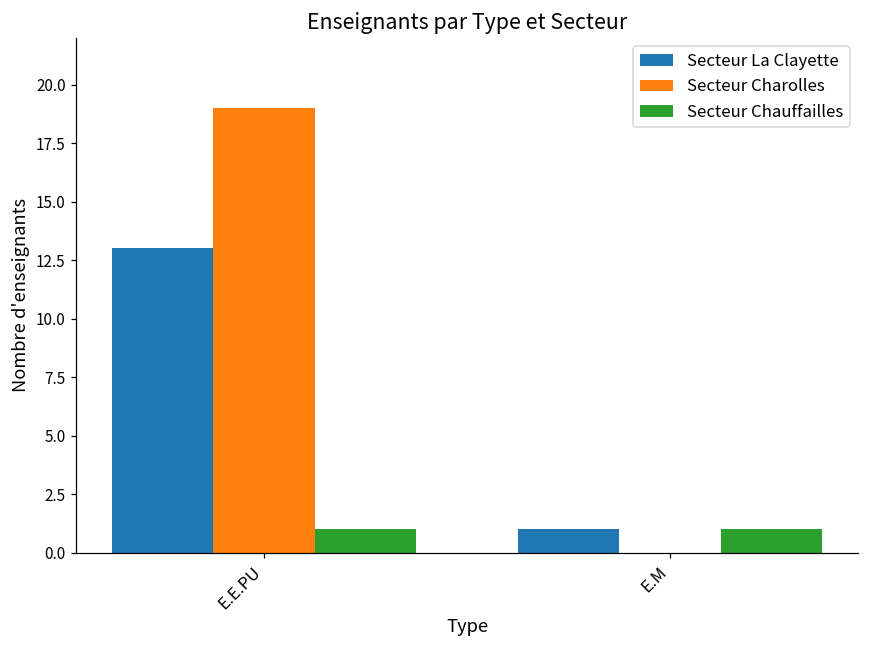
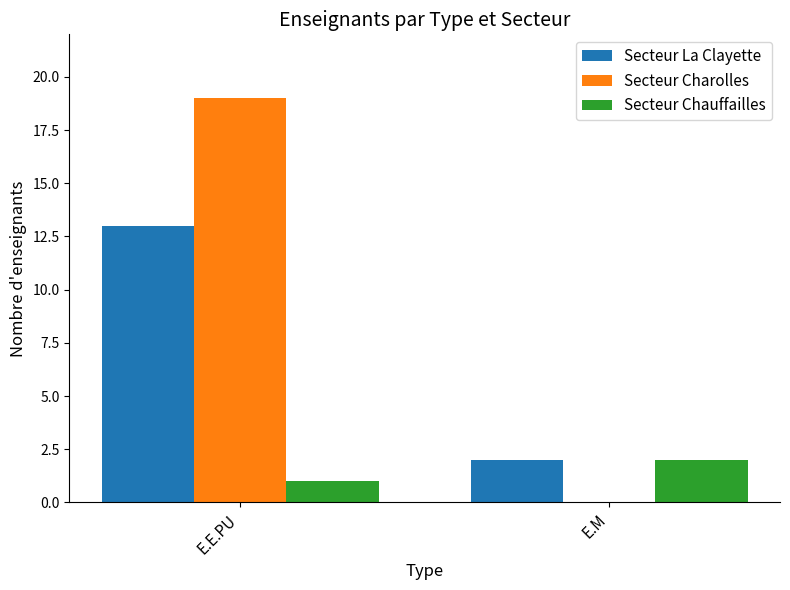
Secteur La Clayette, E.M: 1 -> 2
Secteur Chauffailles, E.M: 1 -> 2
